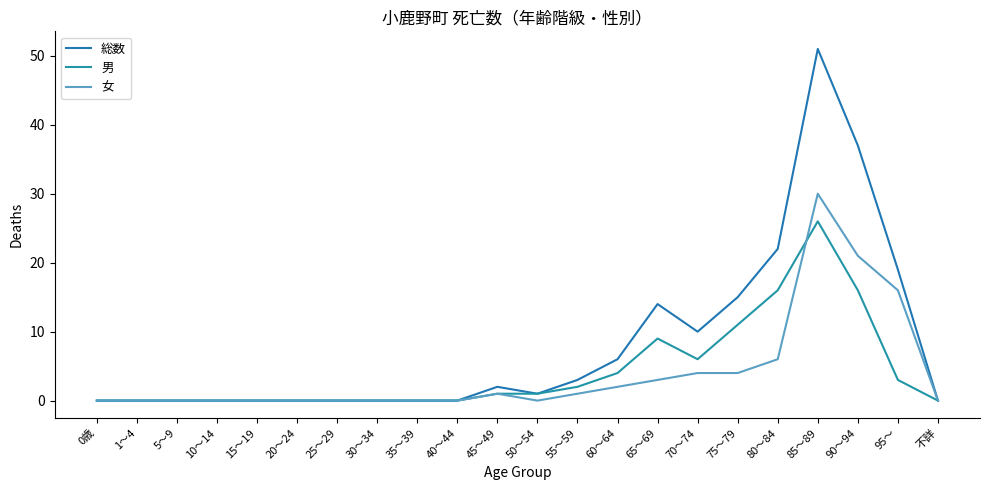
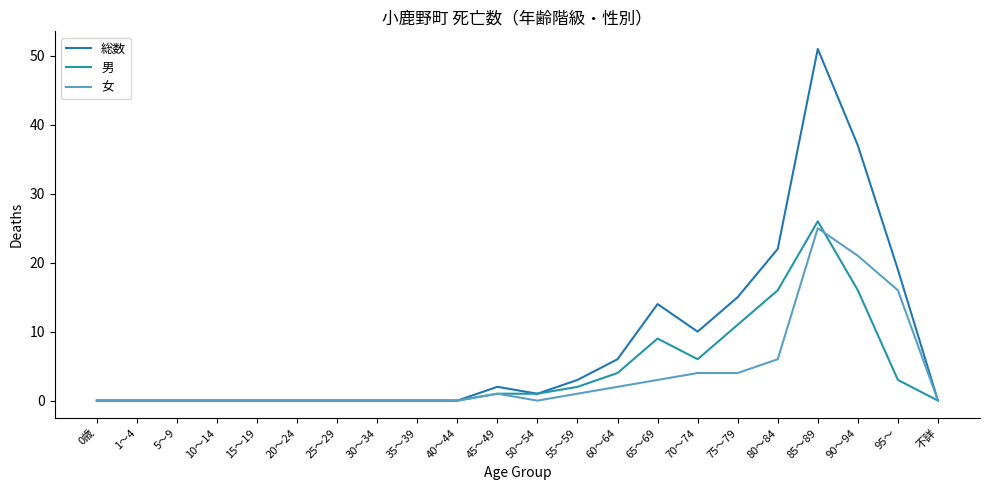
女, 85～89: 30 -> 25
